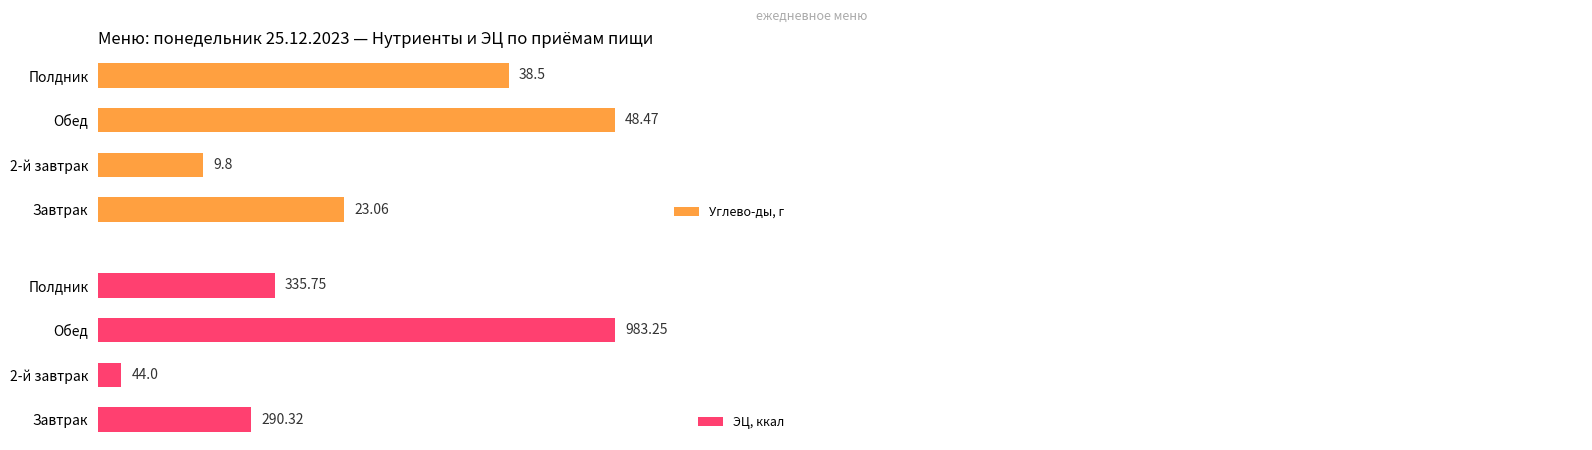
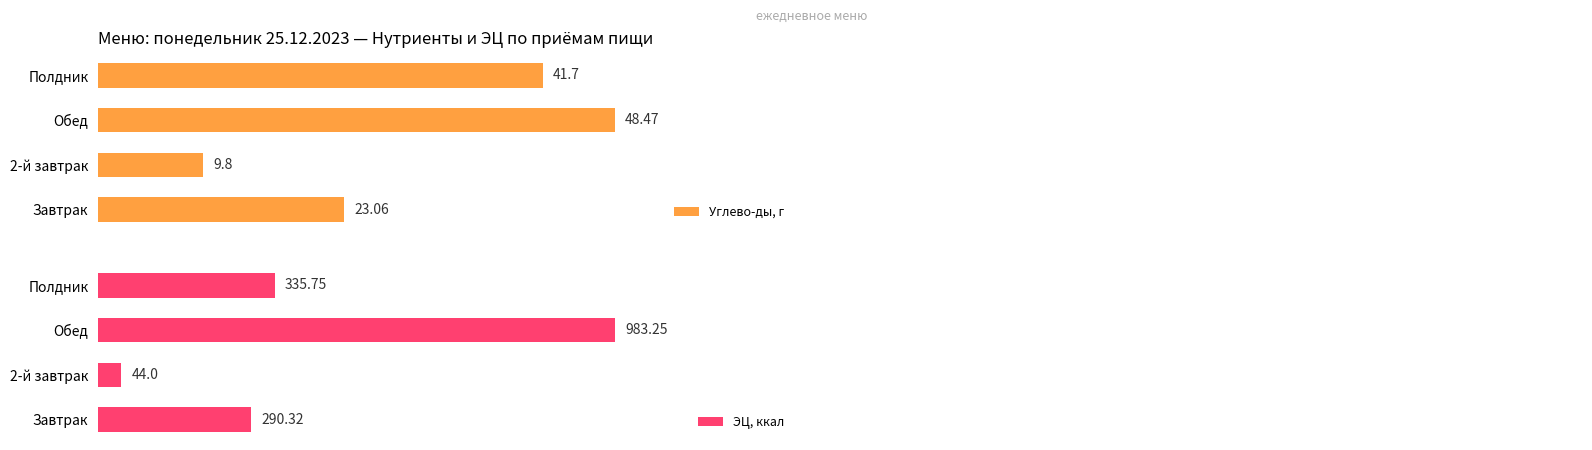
Меню: понедельник 25.12.2023 — Нутриенты и ЭЦ по приёмам пищи, Полдник: 38.5 -> 41.7
